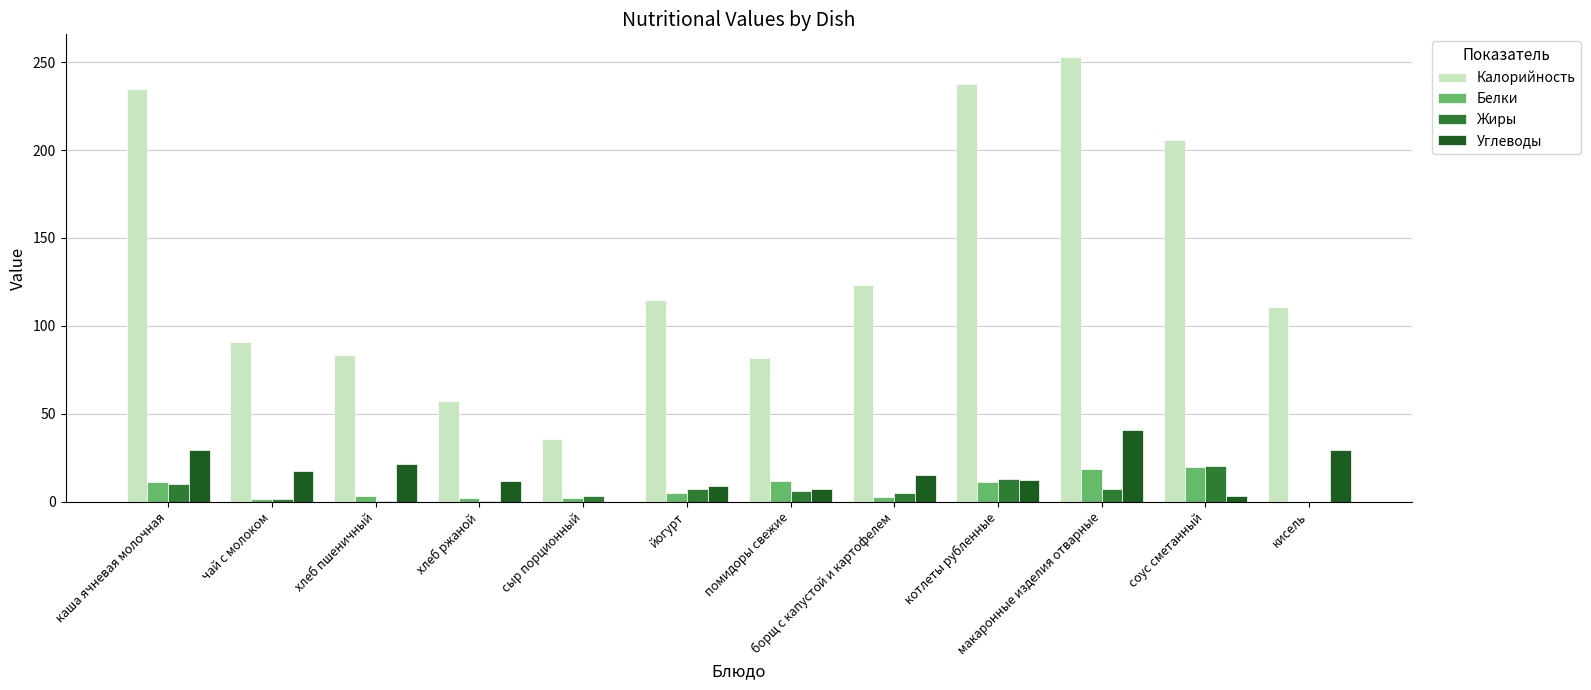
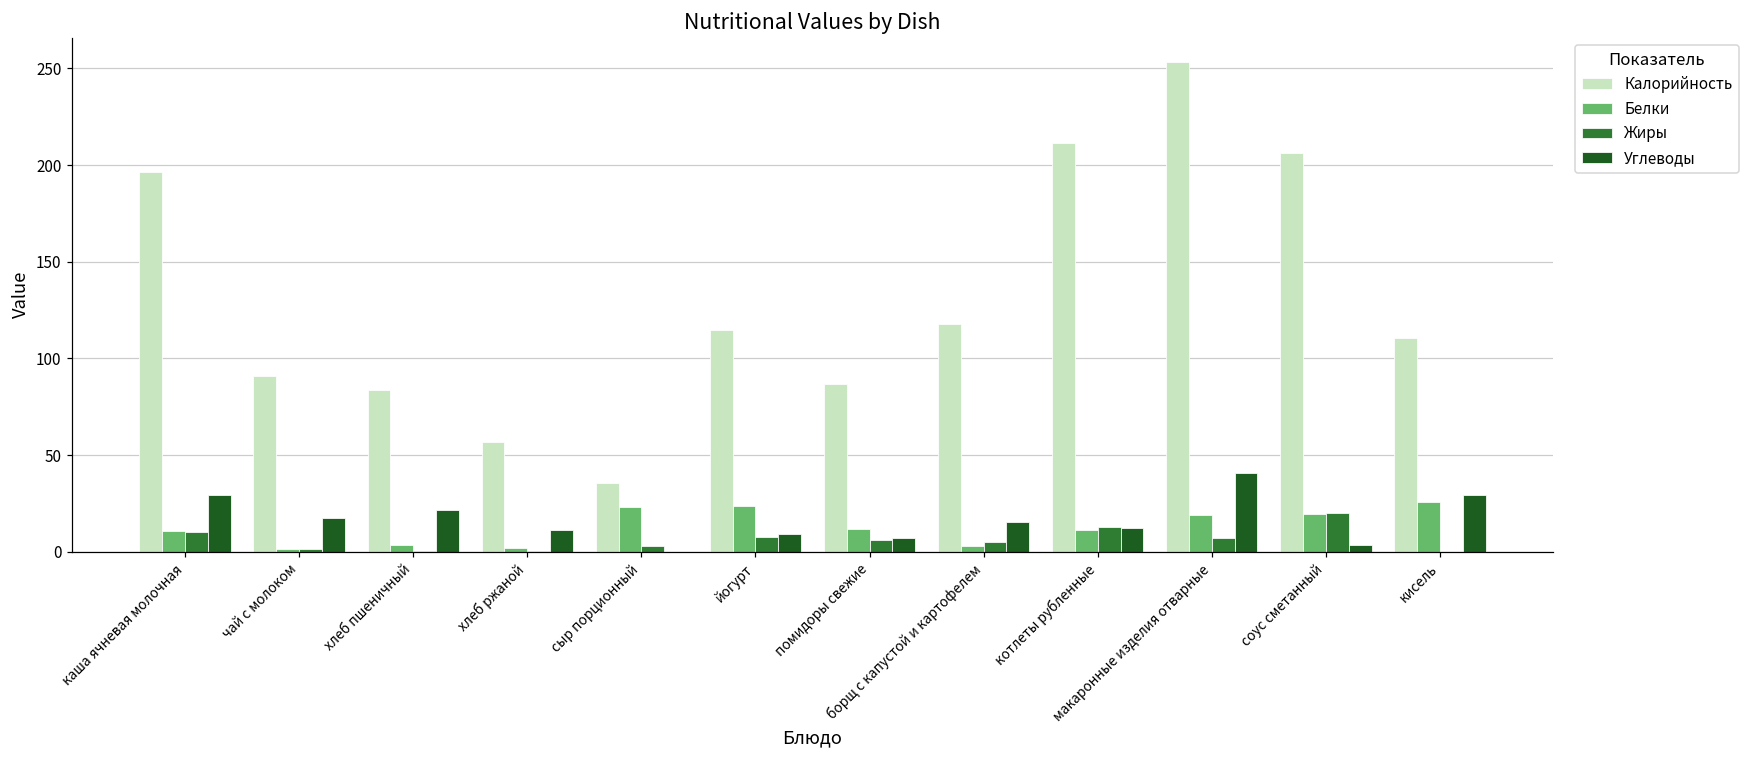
Калорийность, каша ячневая молочная: 235 -> 197
Белки, сыр порционный: 2 -> 23
Белки, йогурт: 5 -> 24
Калорийность, помидоры свежие: 82 -> 87
Калорийность, борщ с капустой и картофелем: 123 -> 118
Калорийность, котлеты рубленные: 238 -> 211
Белки, кисель: 0 -> 26
